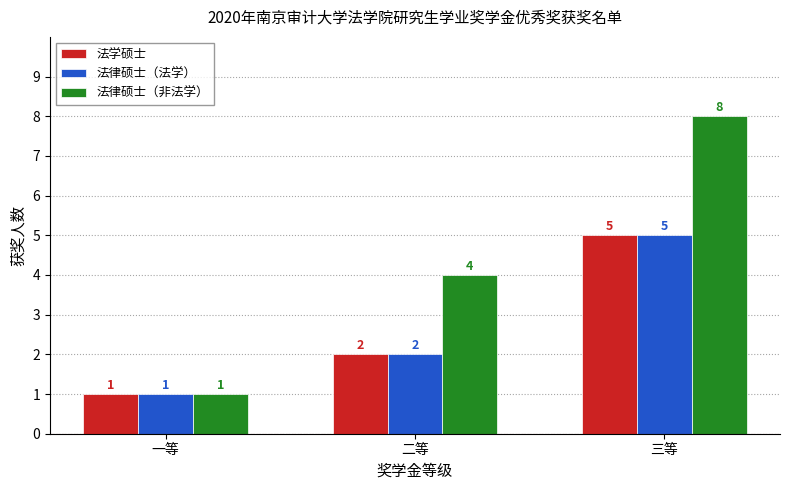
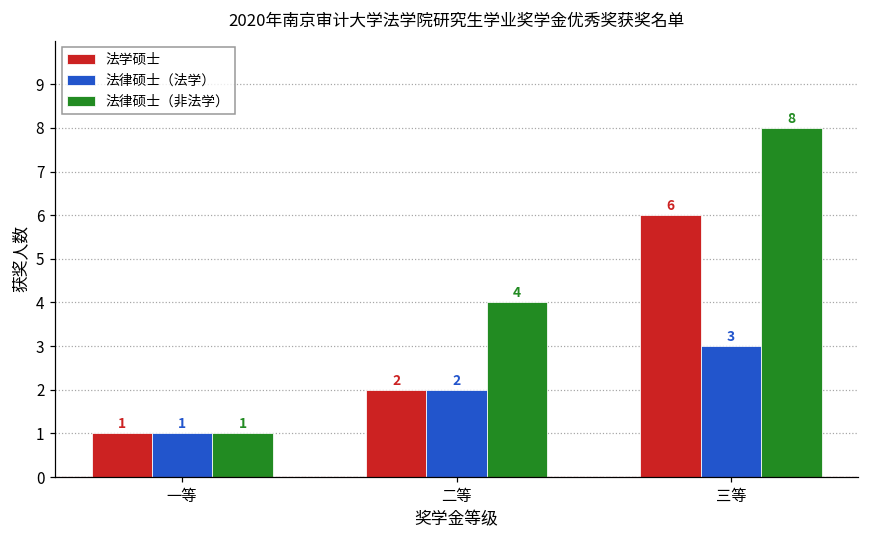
法学硕士, 三等: 5 -> 6
法律硕士（法学）, 三等: 5 -> 3
